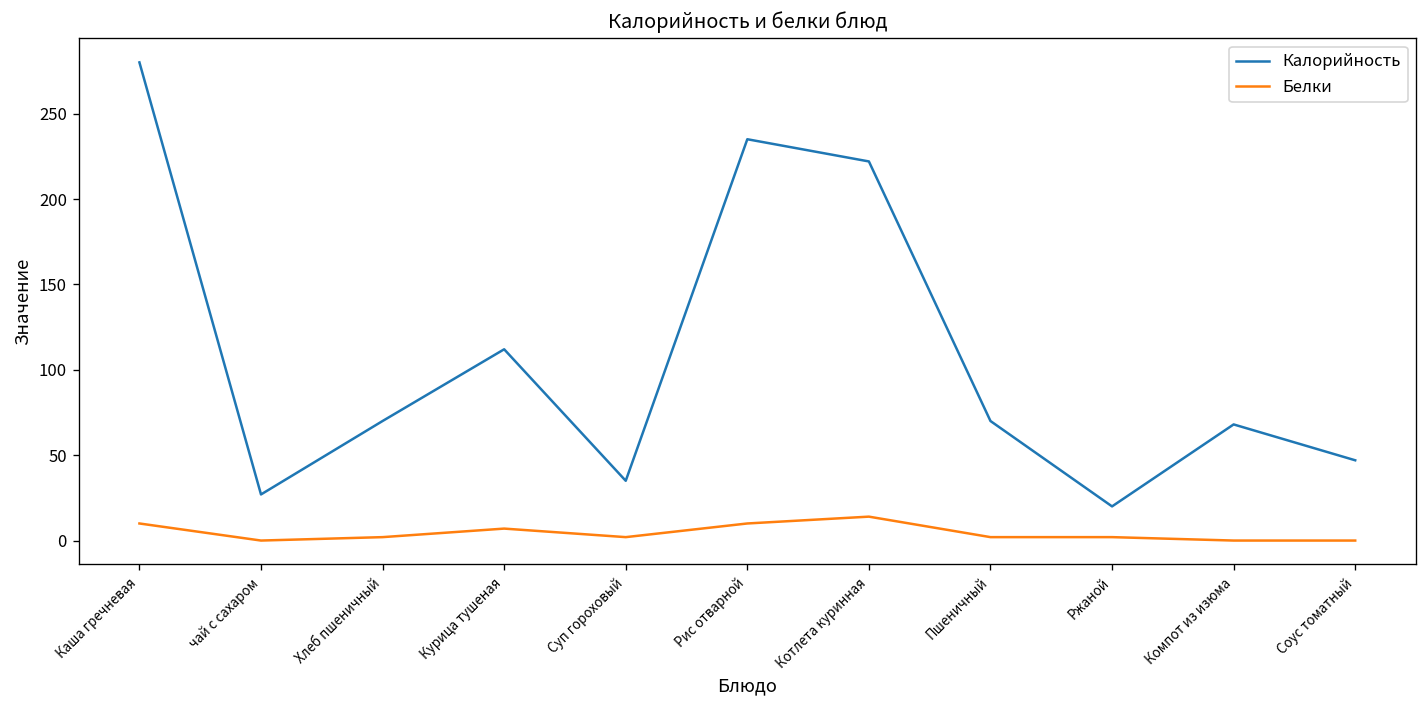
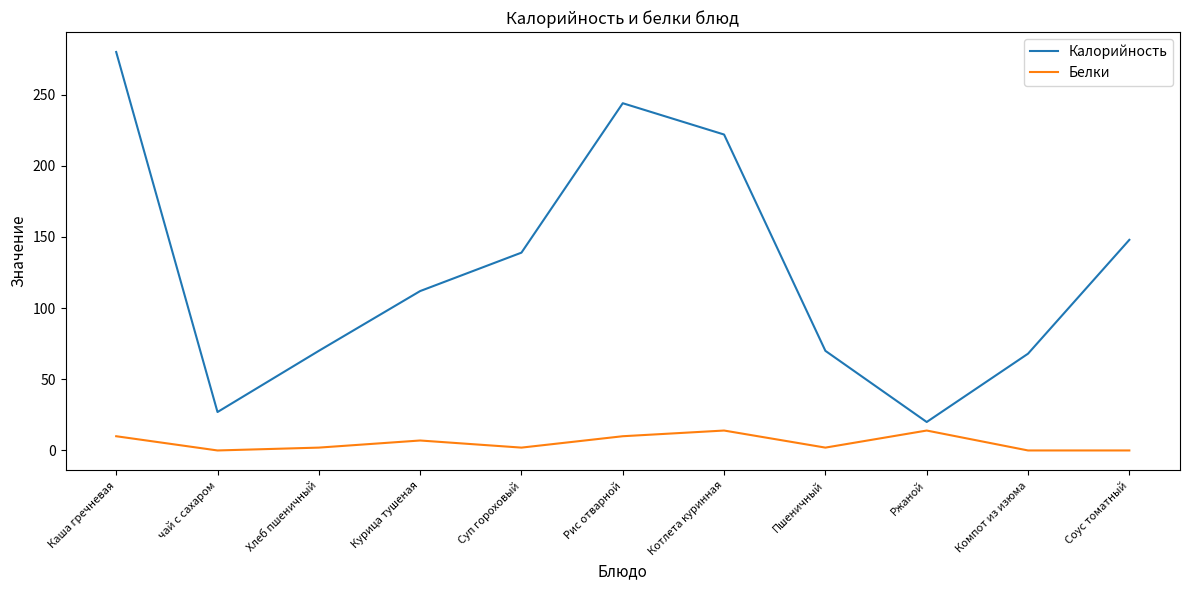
Калорийность, Суп гороховый: 35 -> 139
Калорийность, Рис отварной: 235 -> 244
Белки, Ржаной: 2 -> 14
Калорийность, Соус томатный: 47 -> 148
